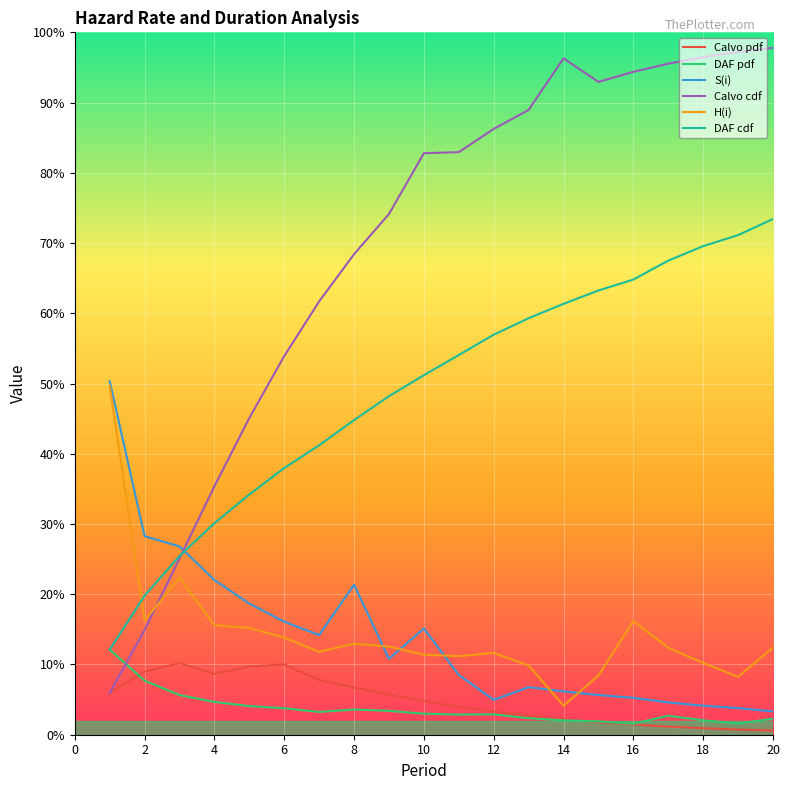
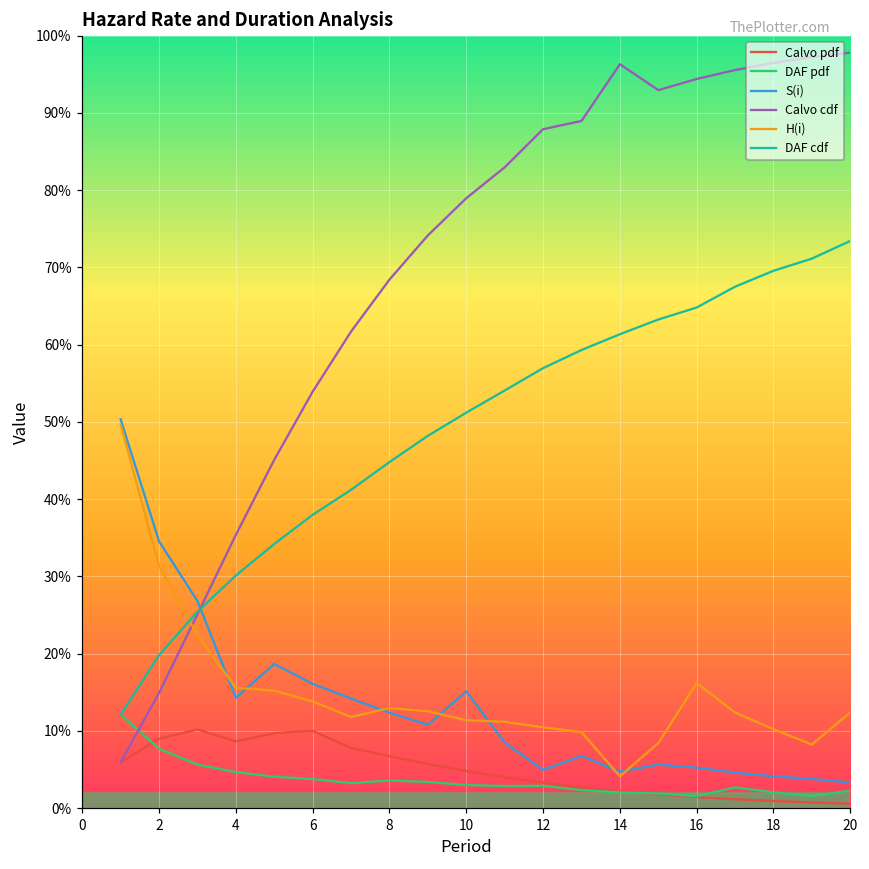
S(i), 2: 28% -> 35%
H(i), 2: 16% -> 31%
S(i), 4: 22% -> 14%
S(i), 8: 21% -> 12%
Calvo cdf, 10: 83% -> 79%
Calvo cdf, 12: 86% -> 88%
H(i), 12: 12% -> 10%
S(i), 14: 6% -> 5%
